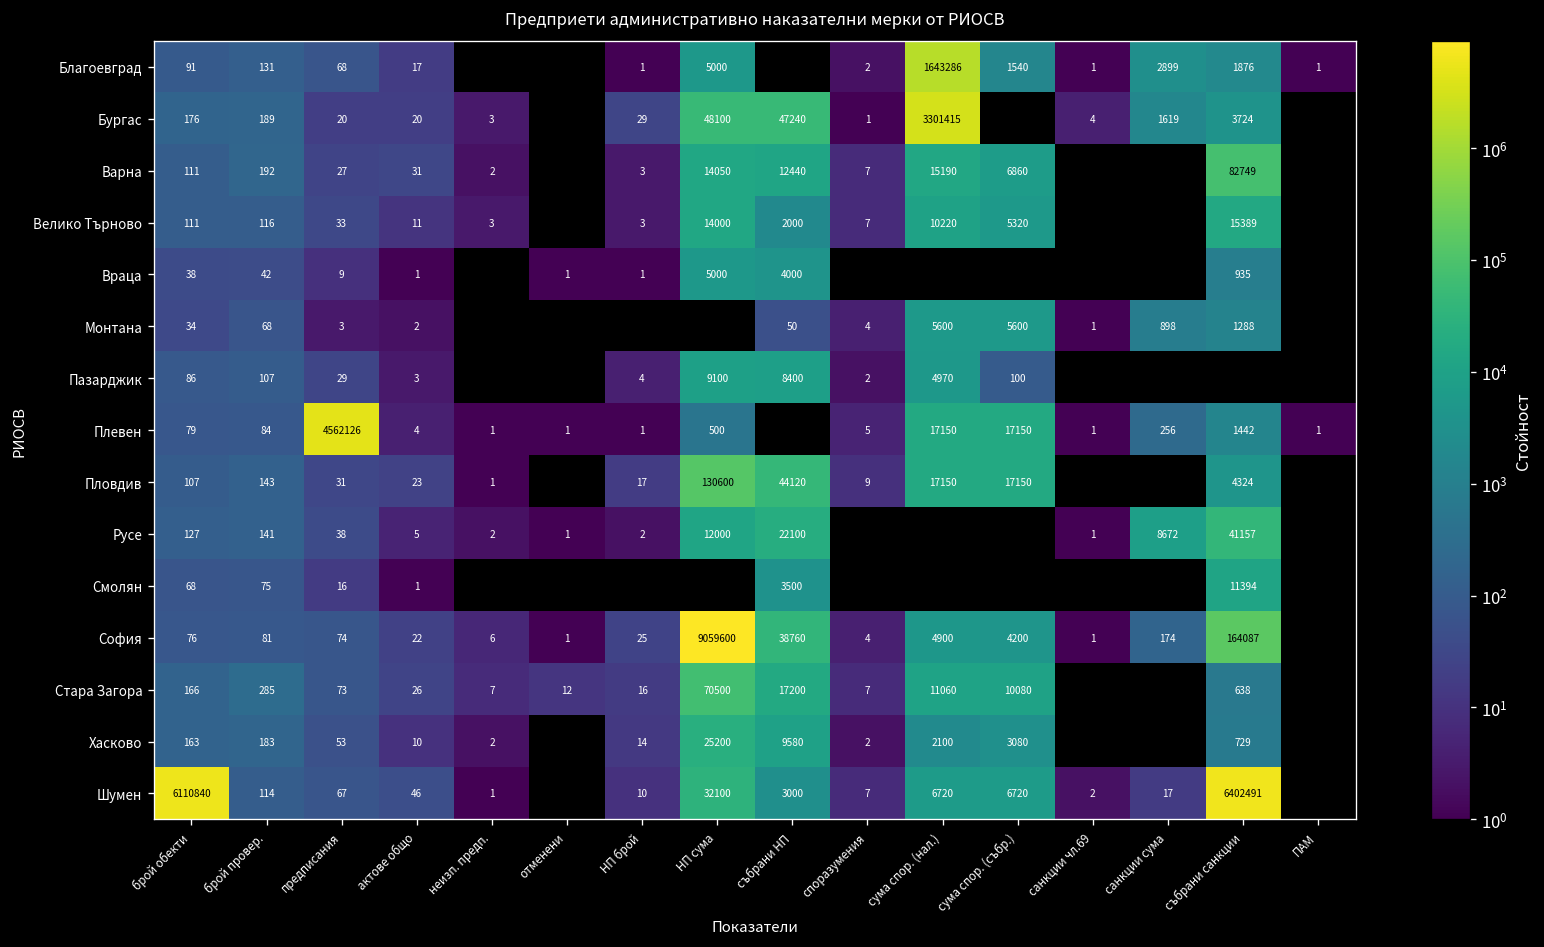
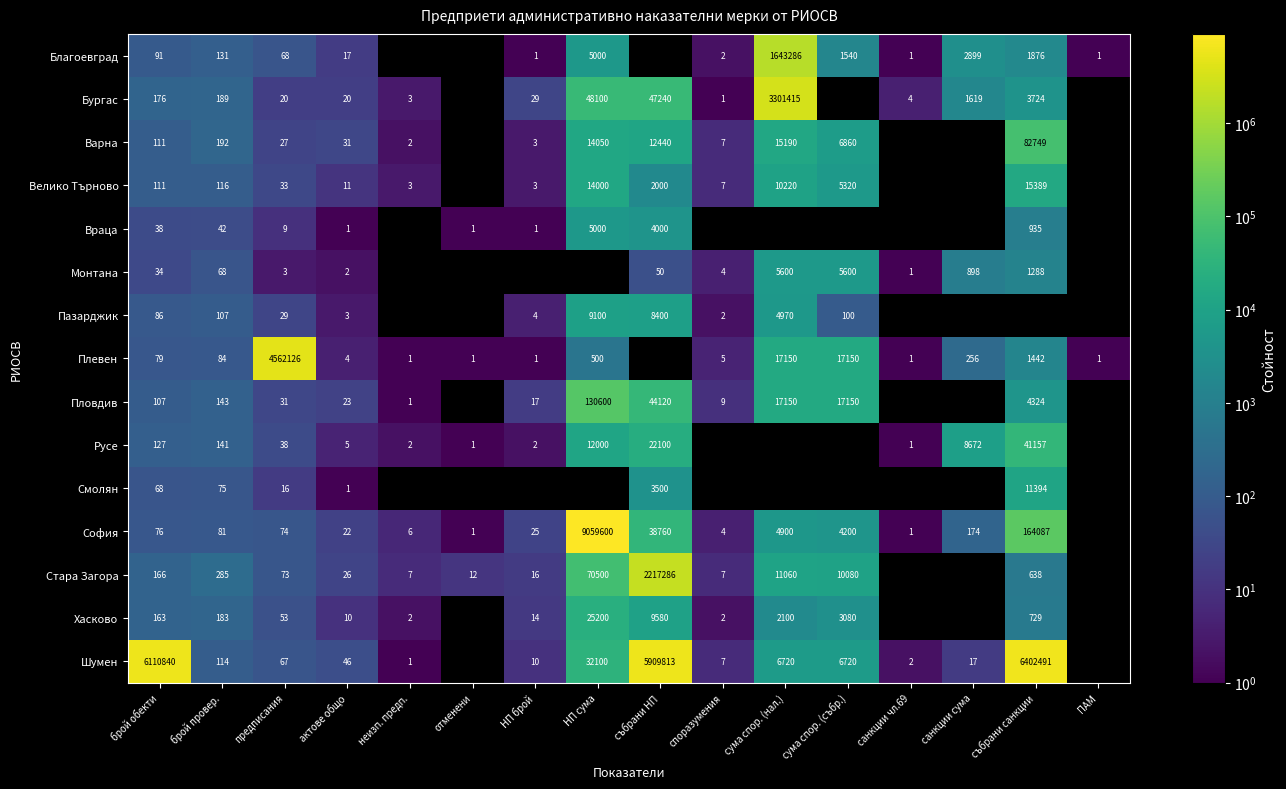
Стара Загора, събрани НП: 17200 -> 2217286
Шумен, събрани НП: 3000 -> 5909813
